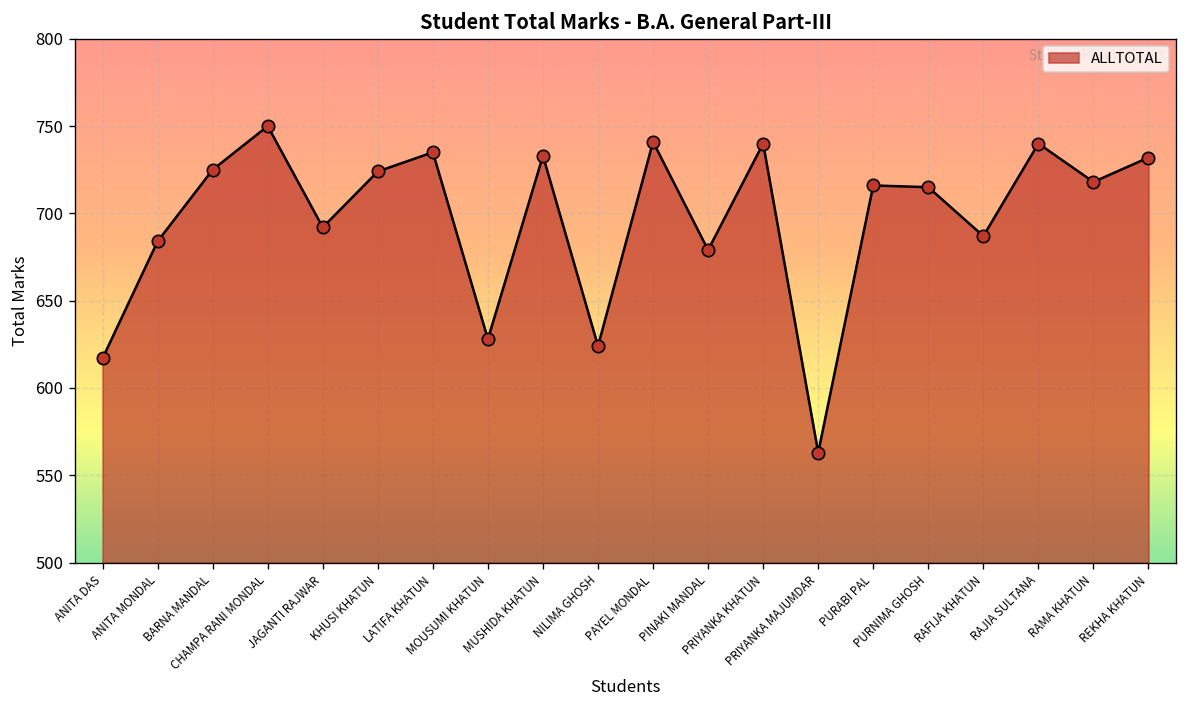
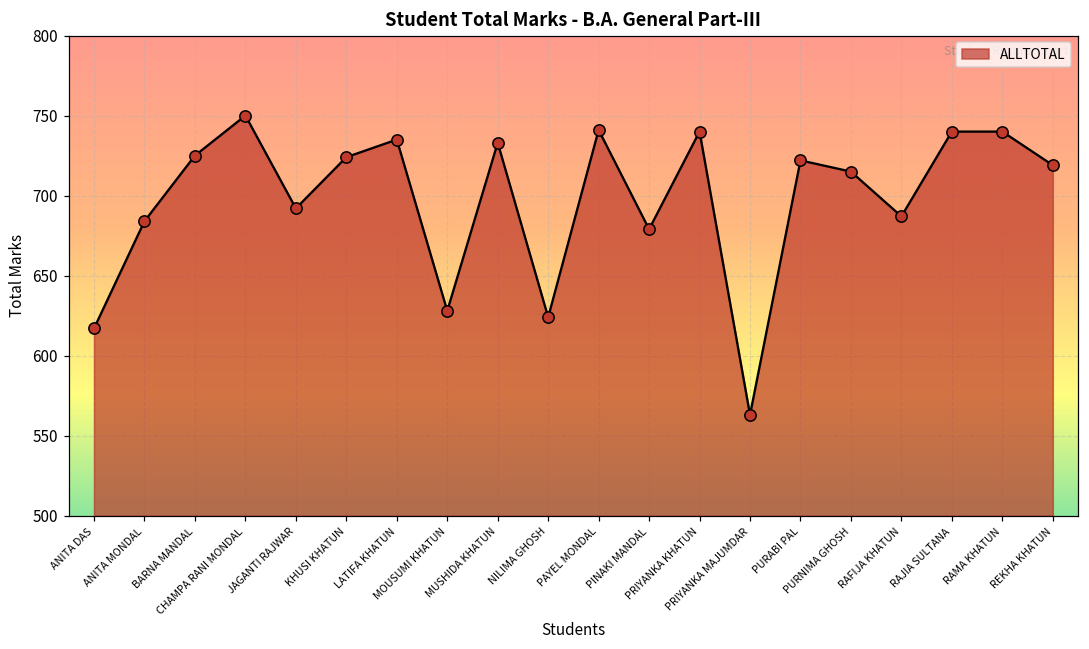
PURABI PAL: 716 -> 722
RAMA KHATUN: 718 -> 740
REKHA KHATUN: 732 -> 719
